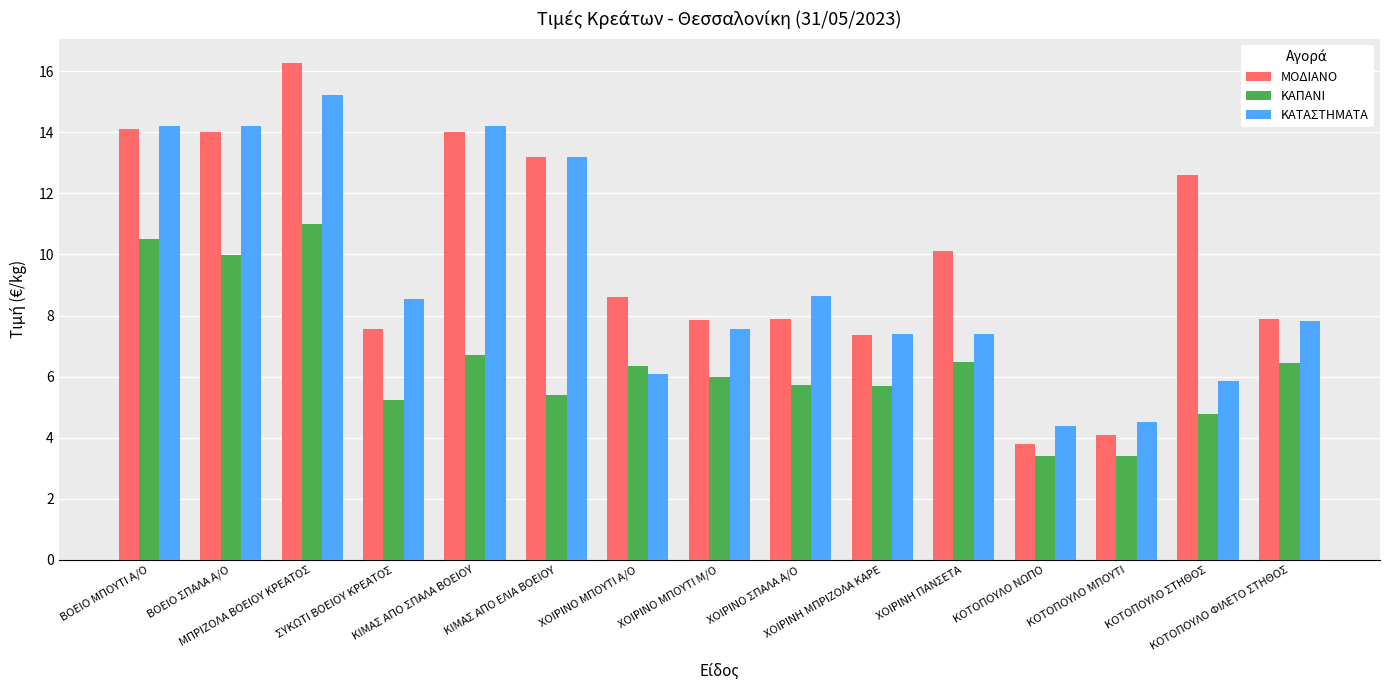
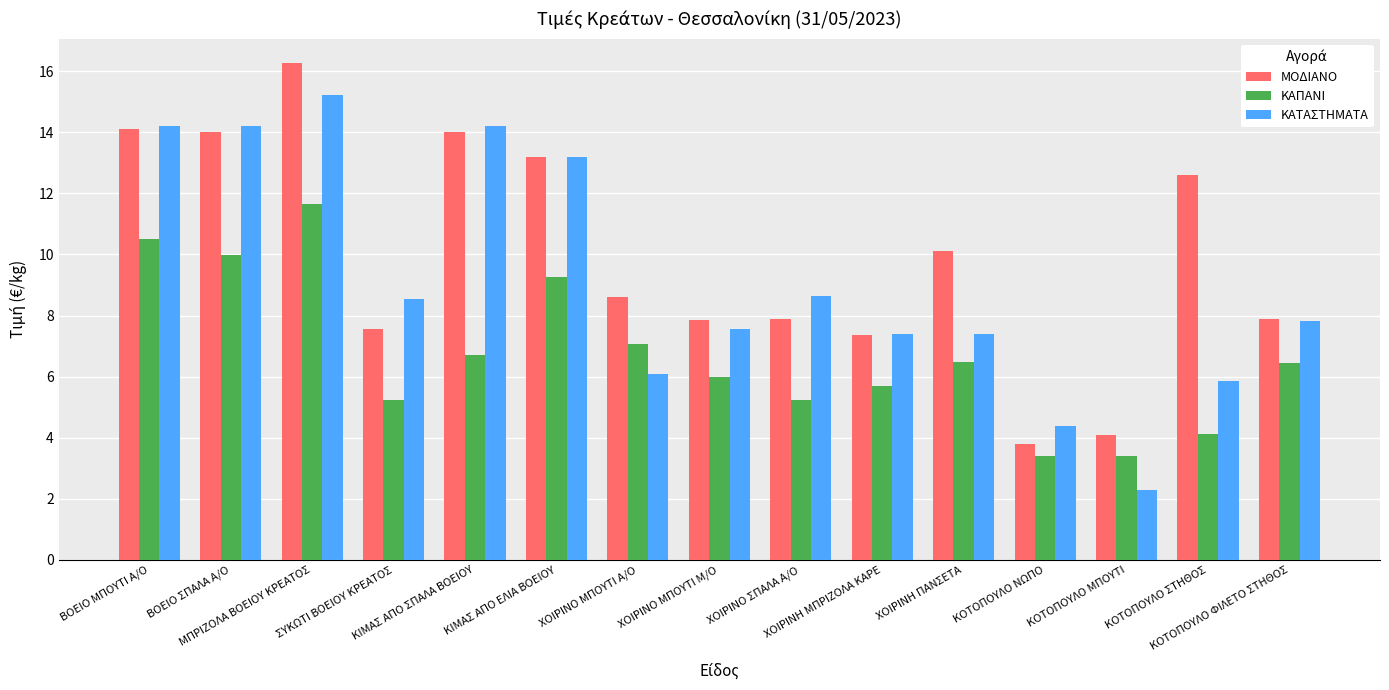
ΚΑΠΑΝΙ, ΜΠΡΙΖΟΛΑ ΒΟΕΙΟΥ ΚΡΕΑΤΟΣ: 11.0 -> 11.7
ΚΑΠΑΝΙ, ΚΙΜΑΣ ΑΠO ΕΛΙΑ ΒΟΕΙΟΥ: 5.4 -> 9.2
ΚΑΠΑΝΙ, ΧΟΙΡΙΝΟ ΜΠΟΥΤΙ Α/Ο: 6.3 -> 7.1
ΚΑΠΑΝΙ, ΧΟΙΡΙΝΟ ΣΠΑΛΑ Α/Ο: 5.7 -> 5.2
ΚΑΤΑΣΤΗΜΑΤΑ, ΚΟΤΟΠΟΥΛΟ ΜΠΟΥΤΙ: 4.5 -> 2.3
ΚΑΠΑΝΙ, ΚΟΤΟΠΟΥΛΟ ΣΤΗΘΟΣ: 4.8 -> 4.1
